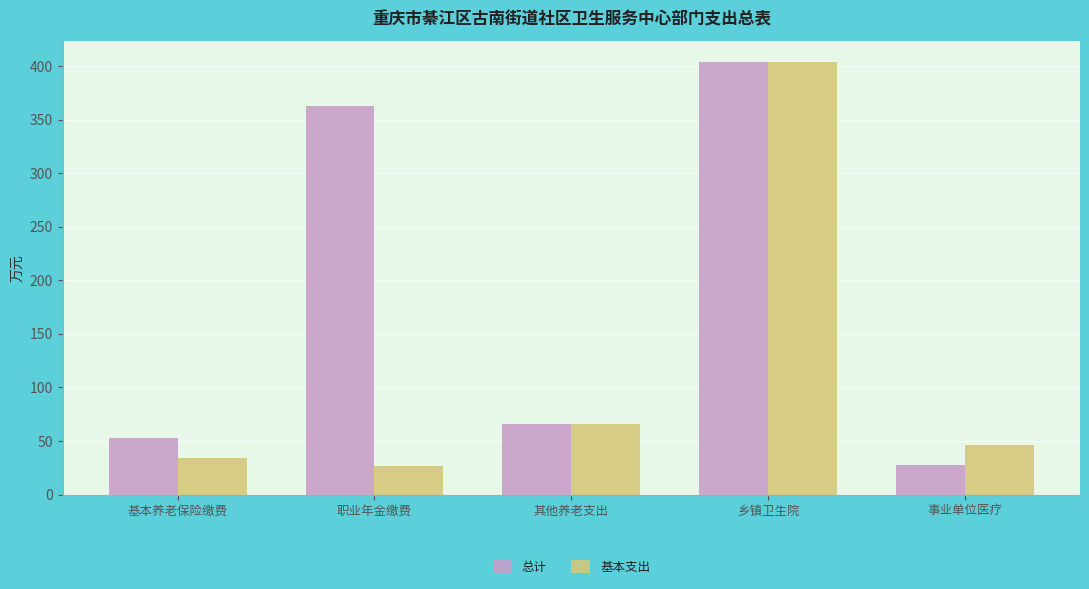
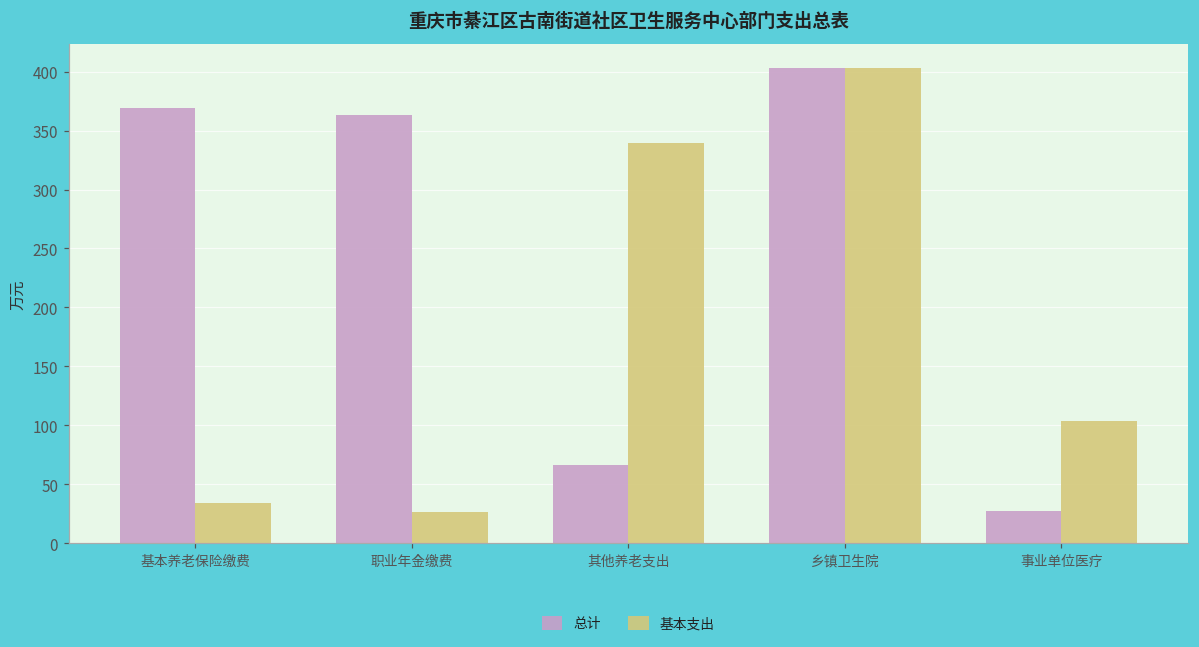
总计, 基本养老保险缴费: 53 -> 369
基本支出, 其他养老支出: 66 -> 340
基本支出, 事业单位医疗: 46 -> 103
